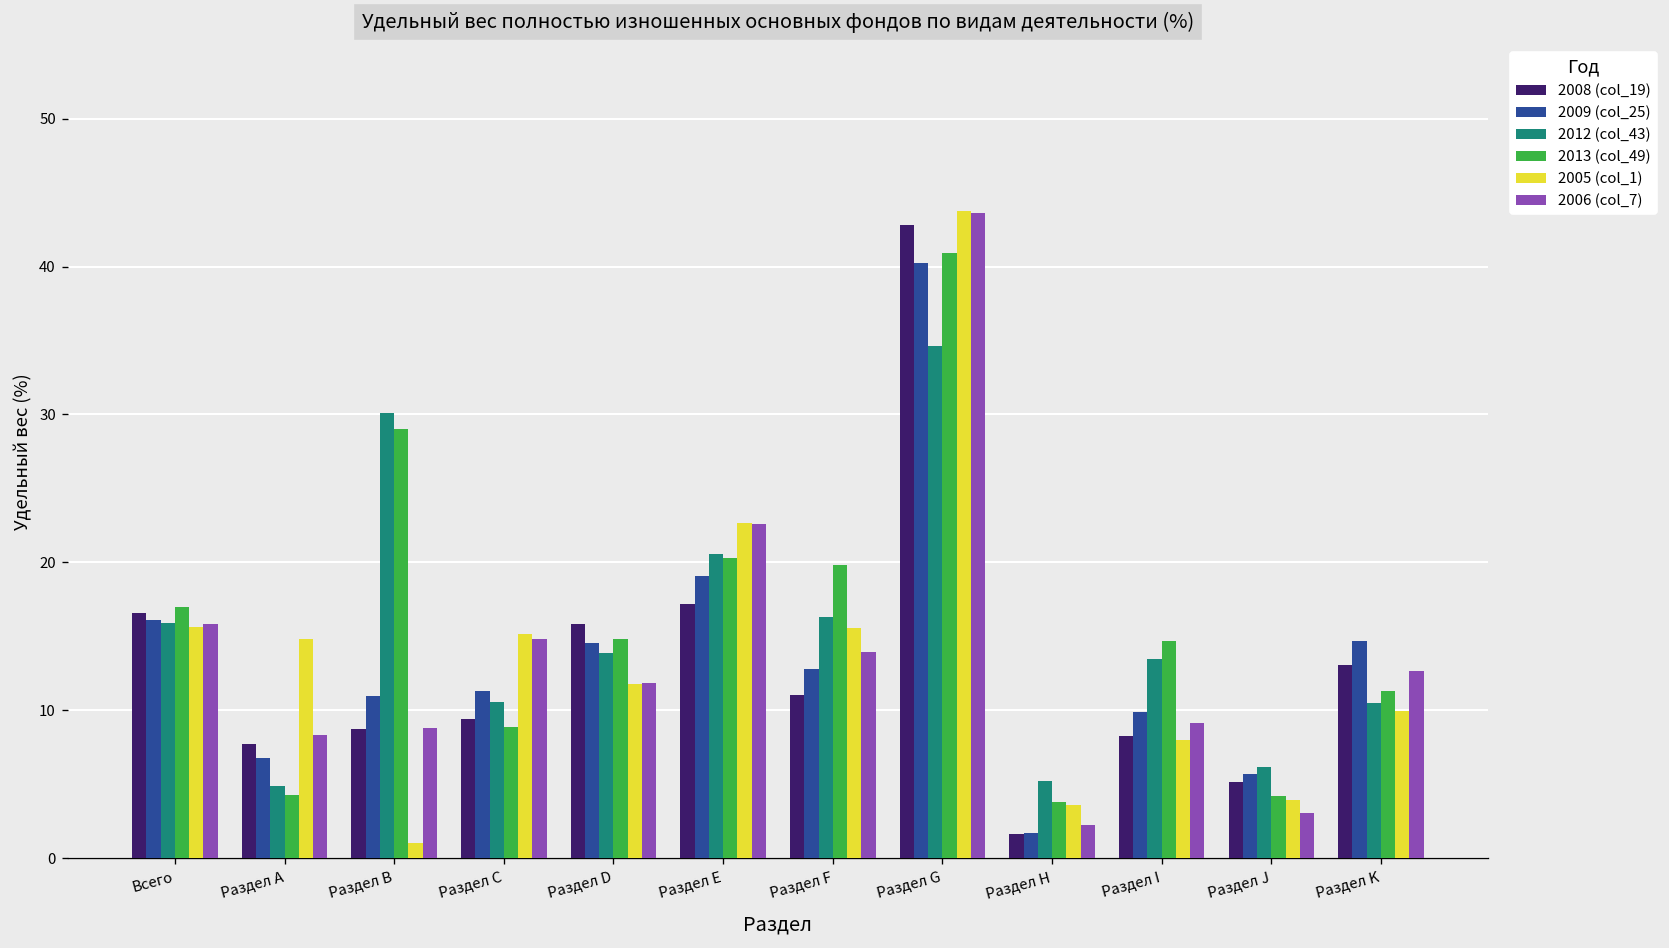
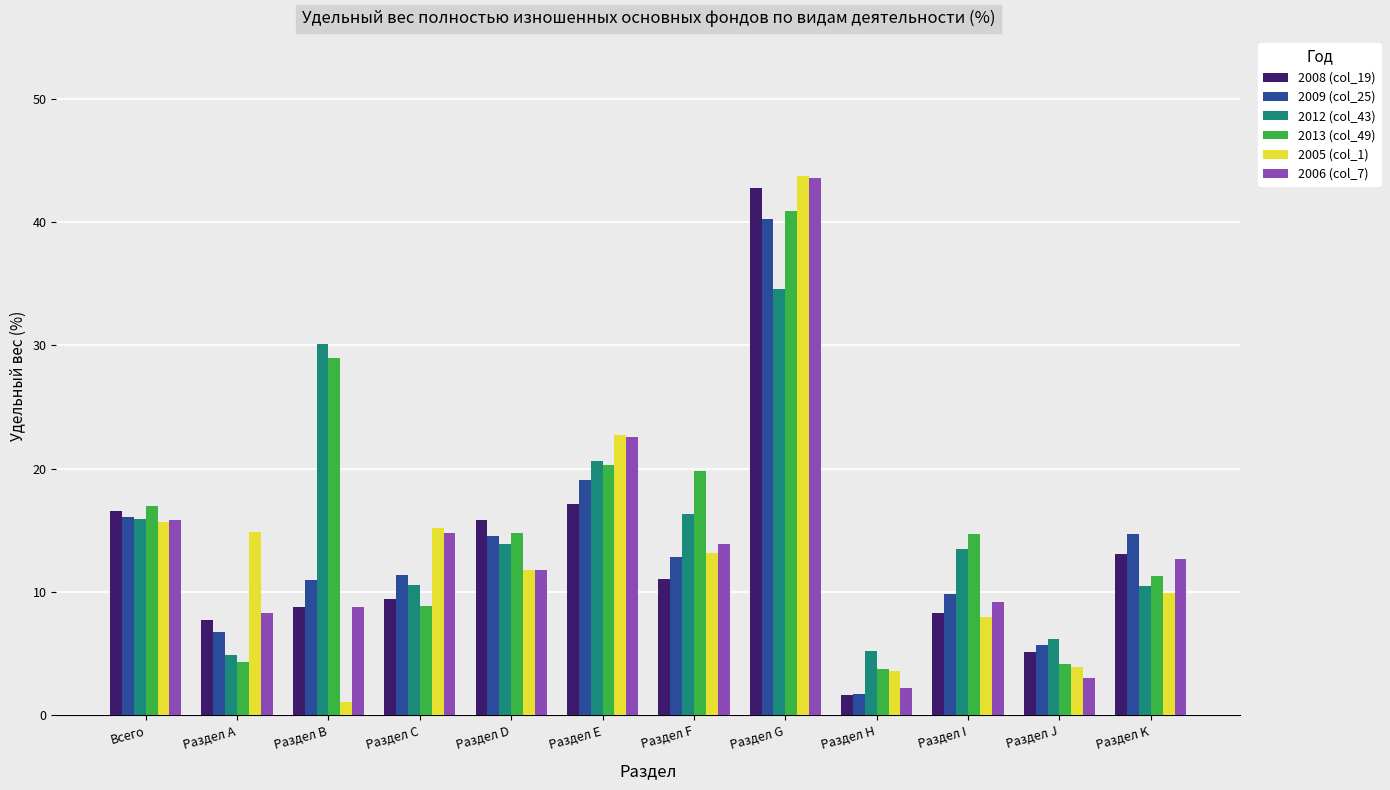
2005 (col_1), Раздел F: 15.6 -> 13.2
